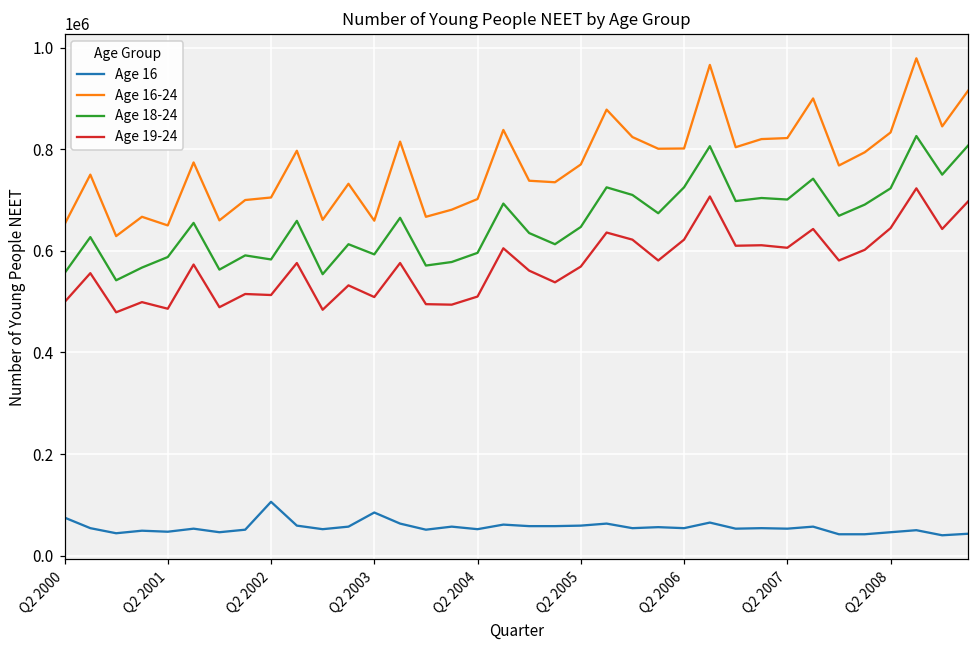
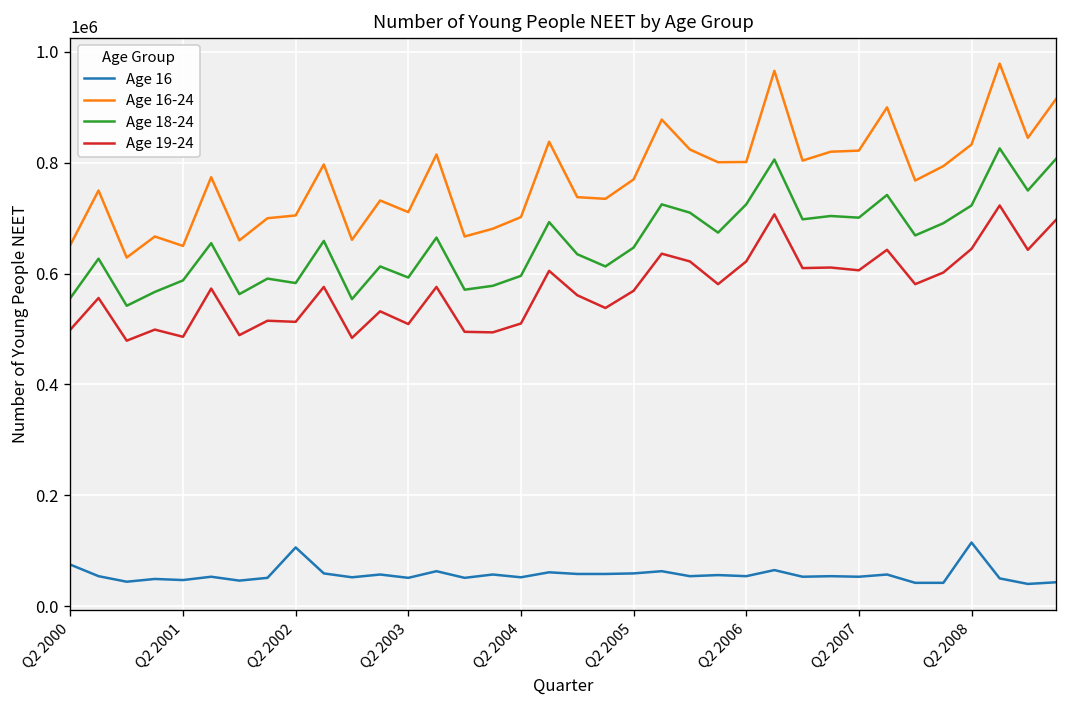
Age 16, Q2 2003: 80000 -> 50000
Age 16-24, Q2 2003: 660000 -> 710000
Age 16, Q2 2008: 50000 -> 110000
